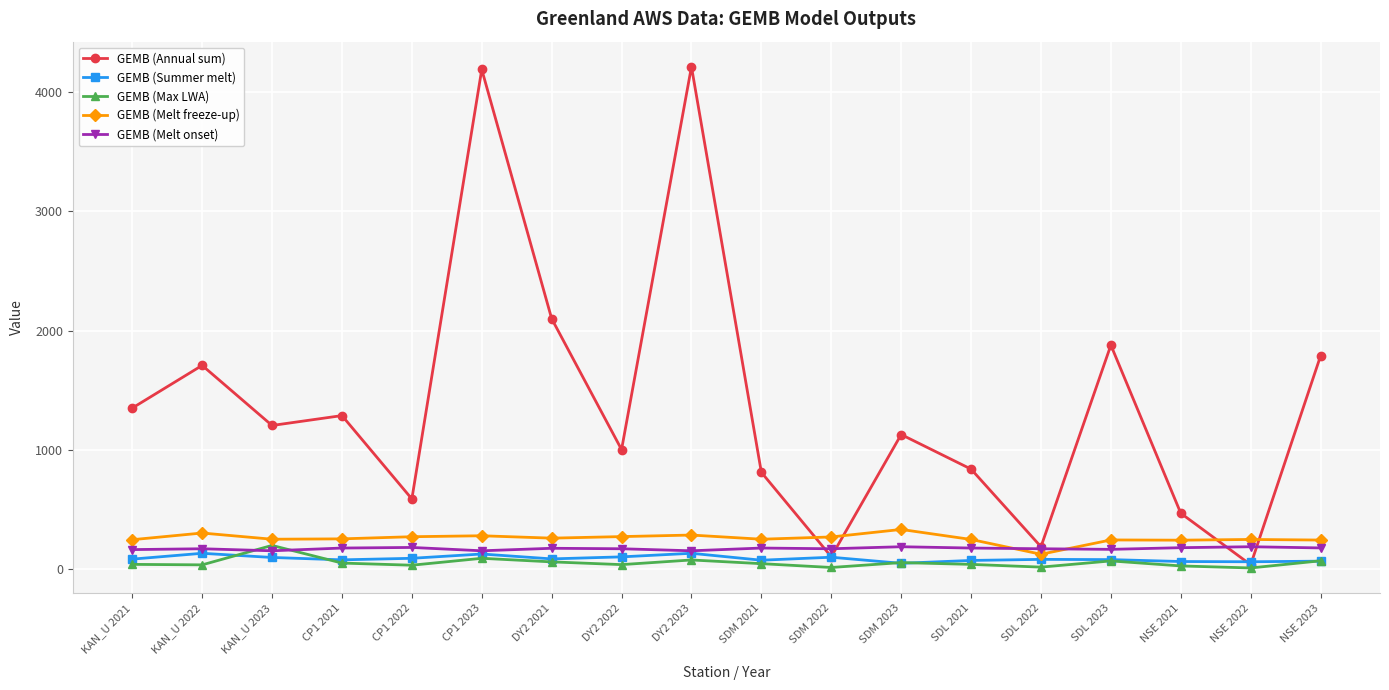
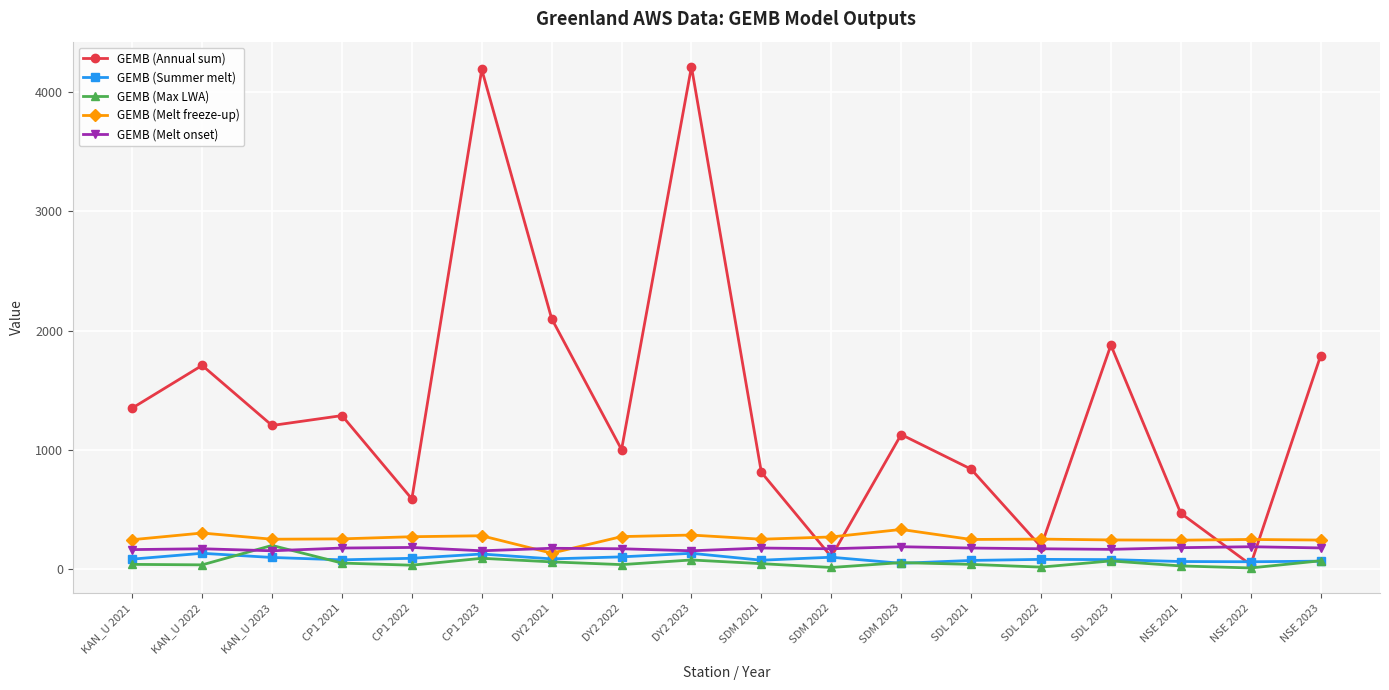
GEMB (Melt freeze-up), DY2 2021: 260 -> 130
GEMB (Melt freeze-up), SDL 2022: 130 -> 250
